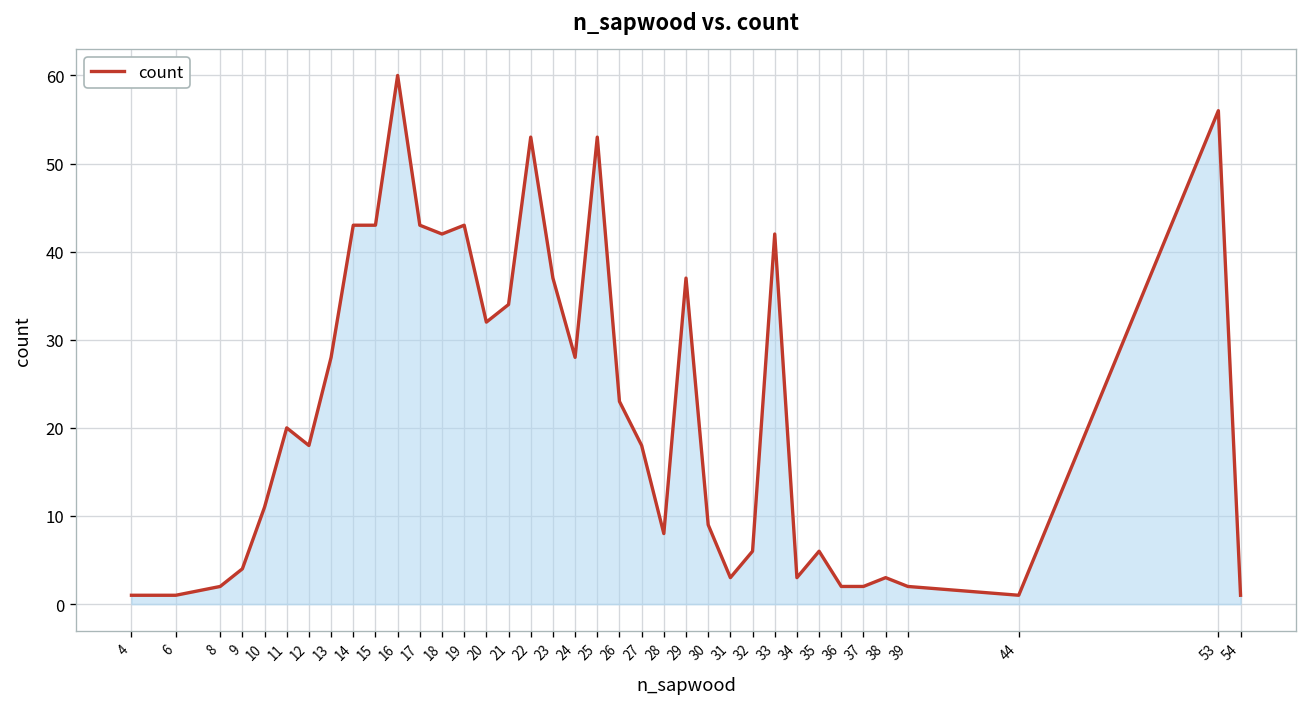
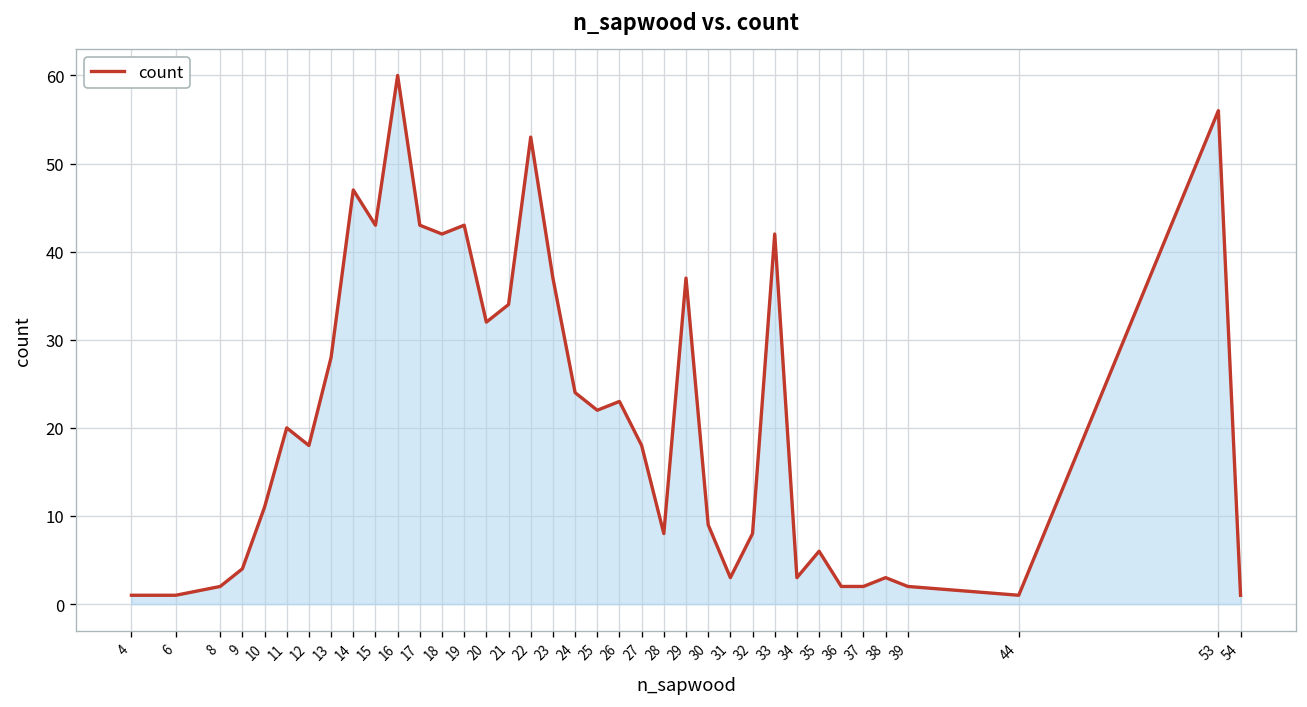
14: 43 -> 47
24: 28 -> 24
25: 53 -> 22
32: 6 -> 8
